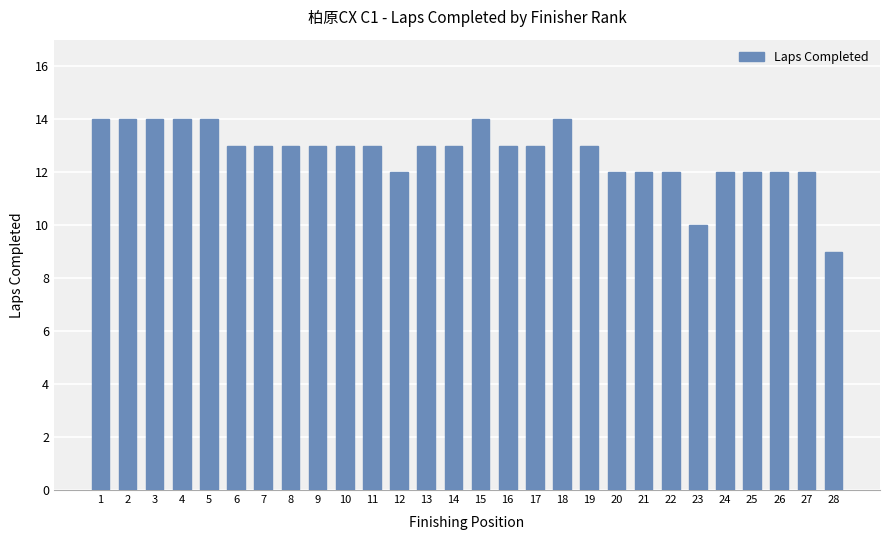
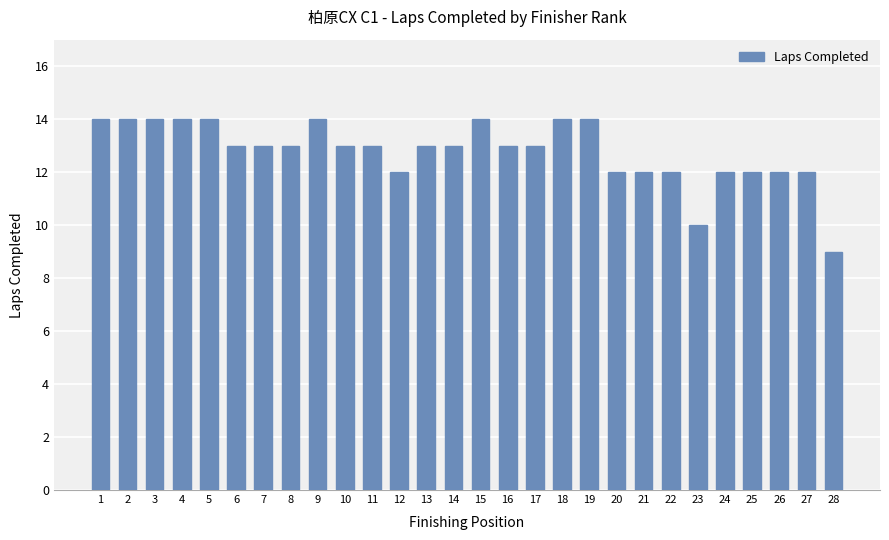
9: 13 -> 14
19: 13 -> 14
